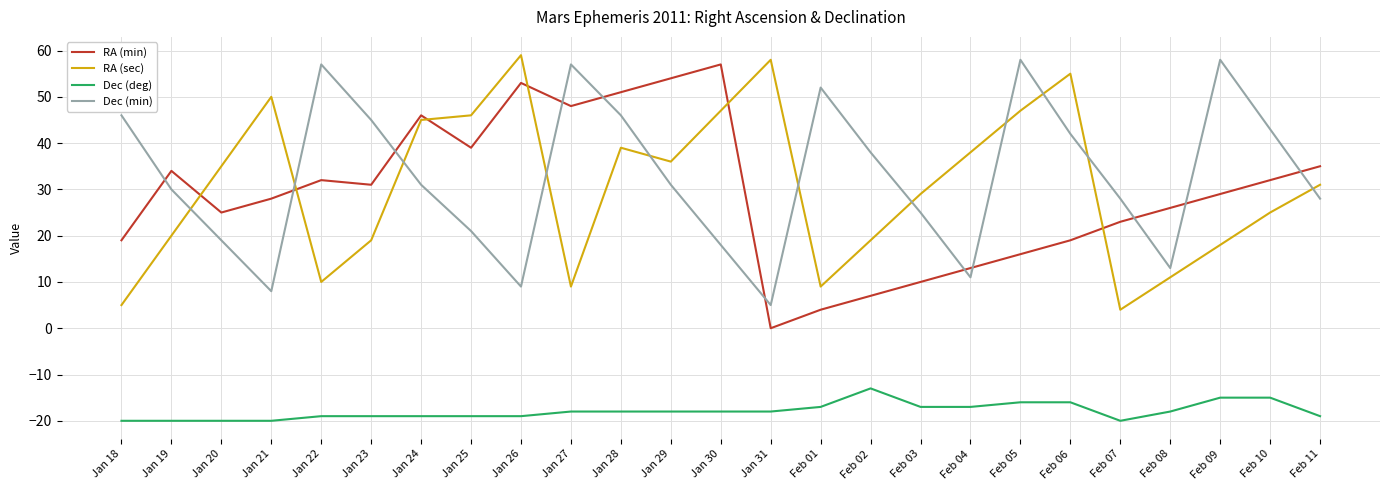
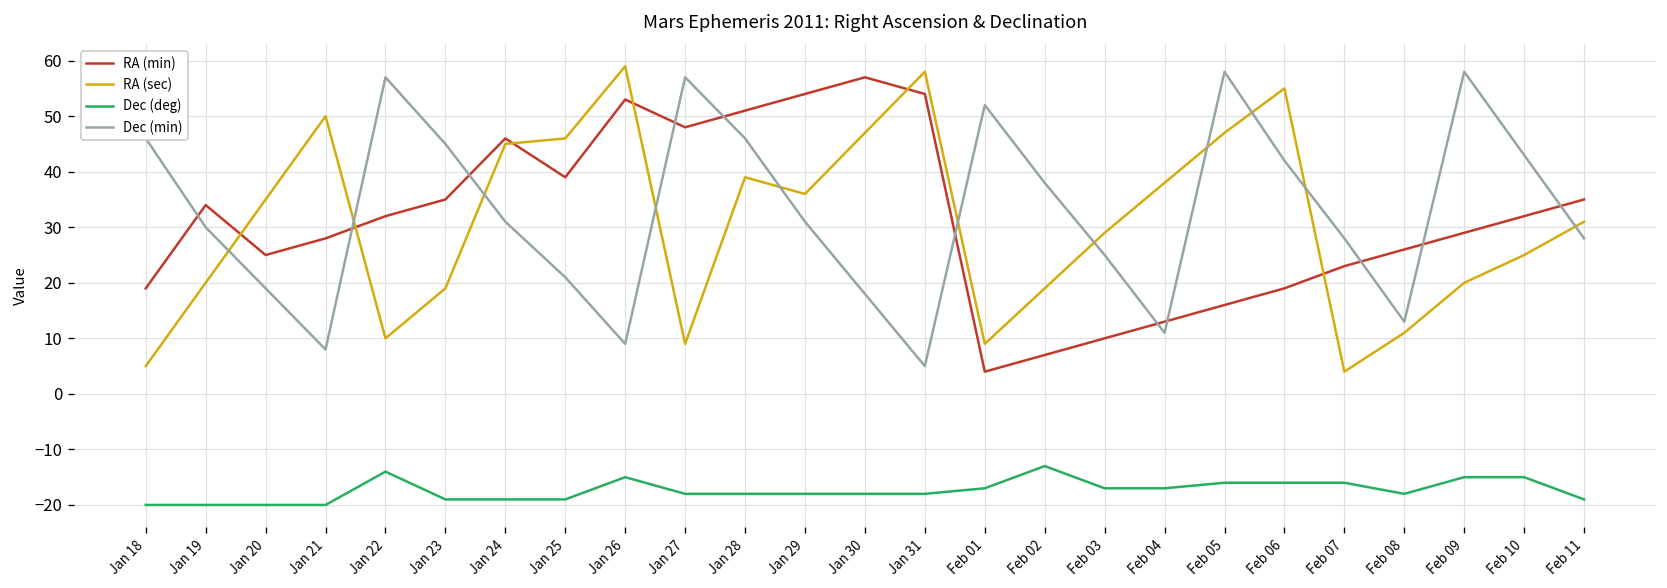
Dec (deg), Jan 22: -19 -> -14
RA (min), Jan 23: 31 -> 35
Dec (deg), Jan 26: -19 -> -15
RA (min), Jan 31: 0 -> 54
Dec (deg), Feb 07: -20 -> -16
RA (sec), Feb 09: 18 -> 20
